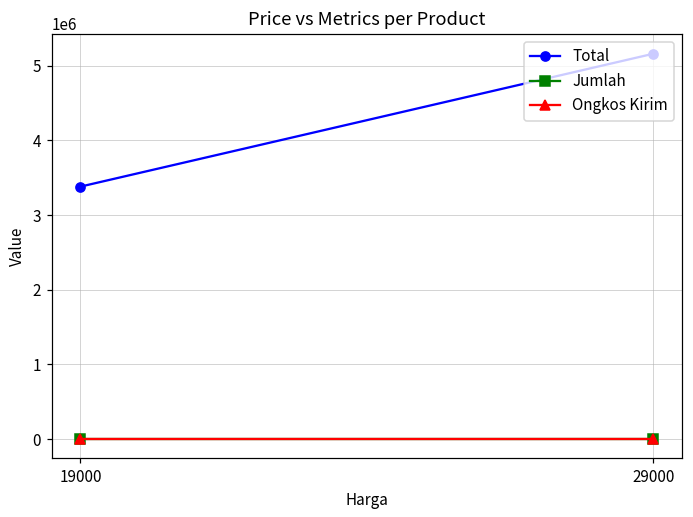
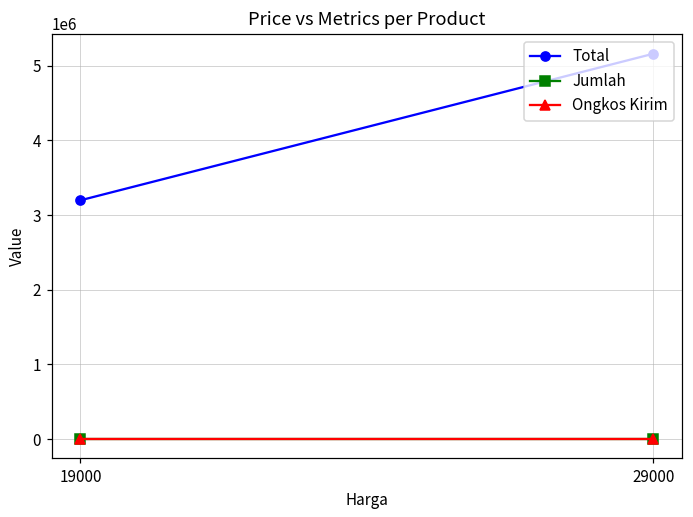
Total, 19000: 3400000 -> 3200000
